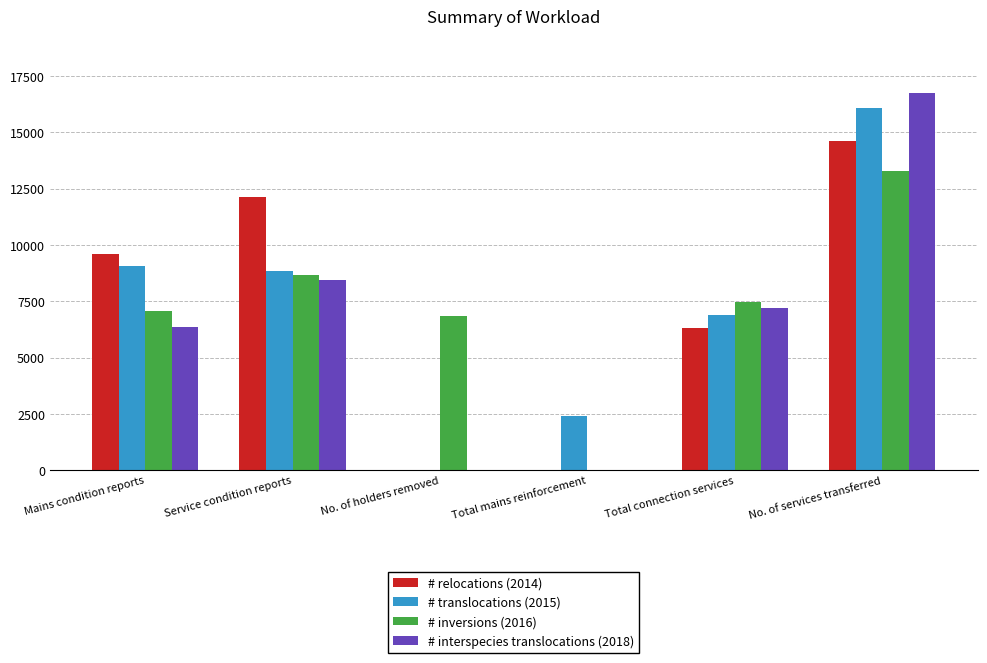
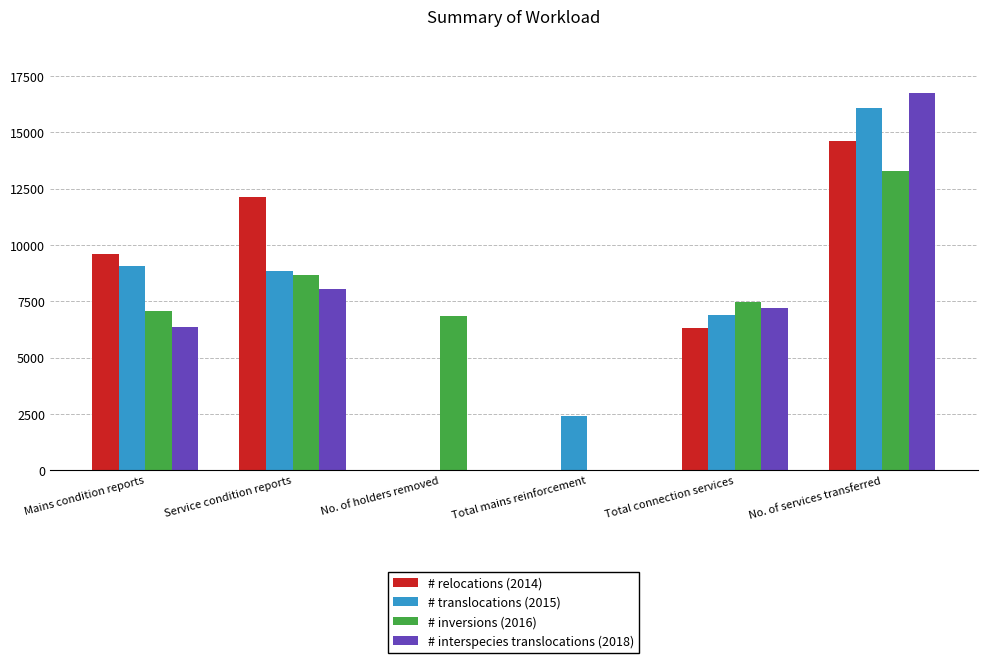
# interspecies translocations (2018), Service condition reports: 8500 -> 8000
